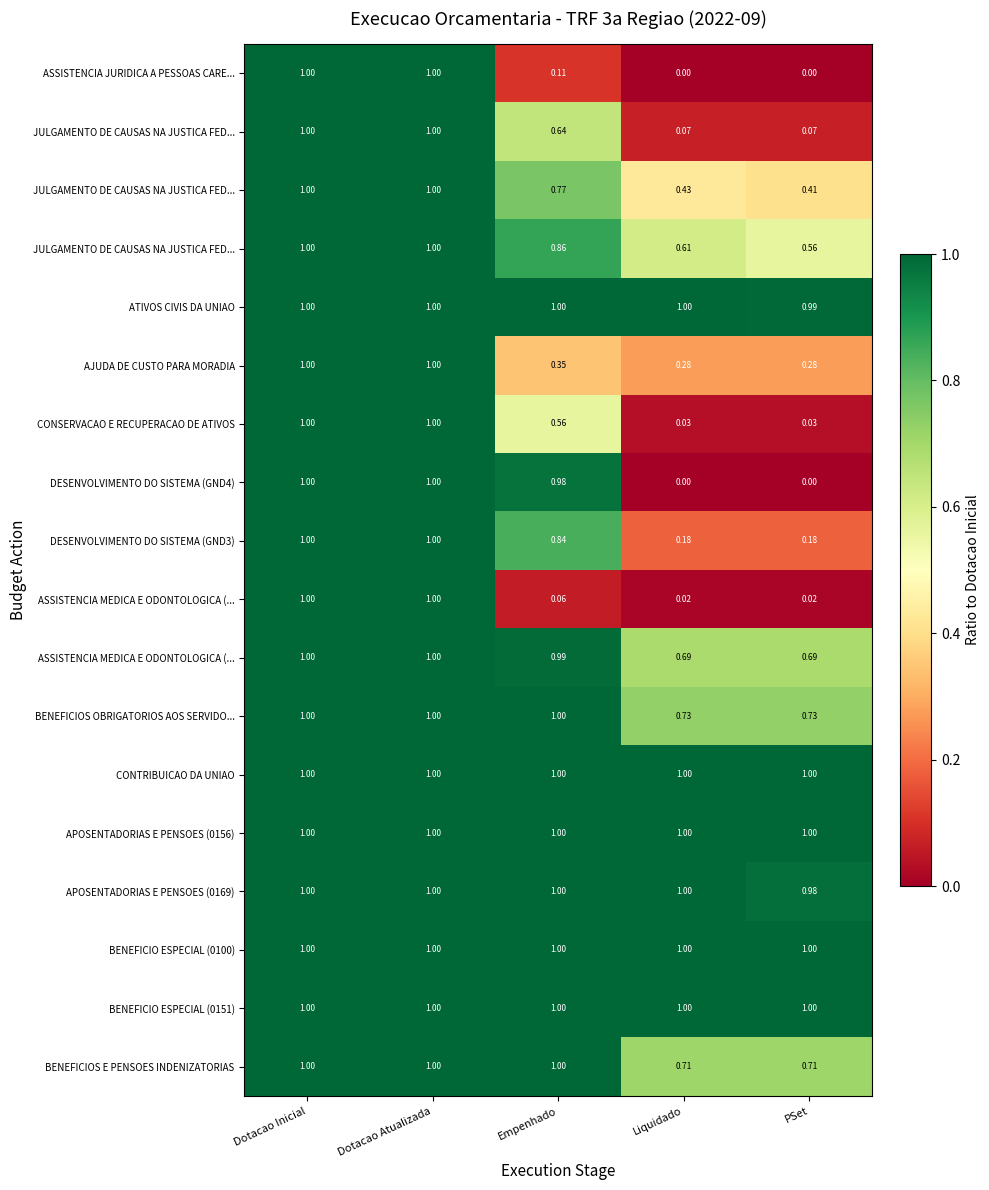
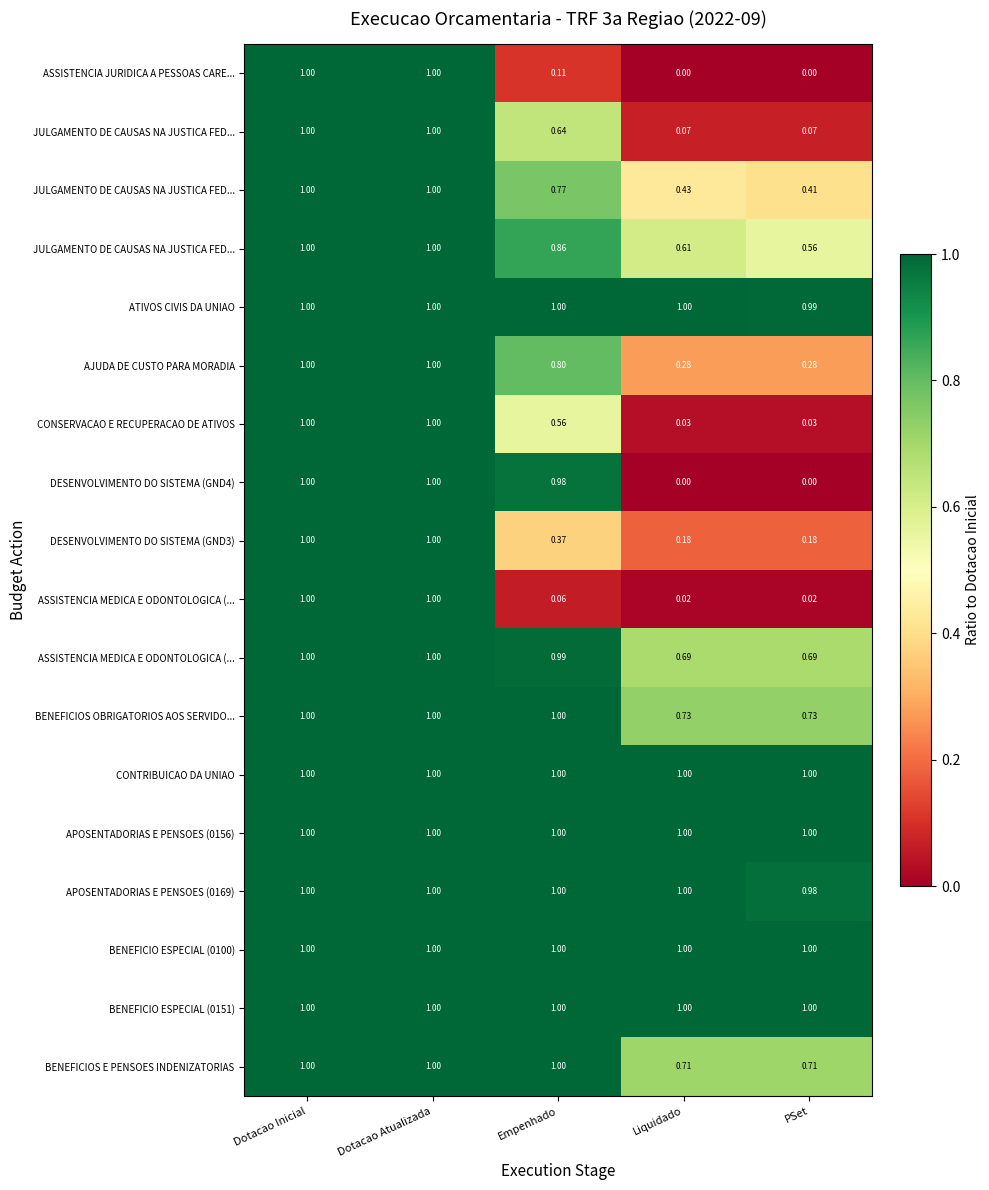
AJUDA DE CUSTO PARA MORADIA, Empenhado: 0.35 -> 0.80
DESENVOLVIMENTO DO SISTEMA (GND3), Empenhado: 0.84 -> 0.37
